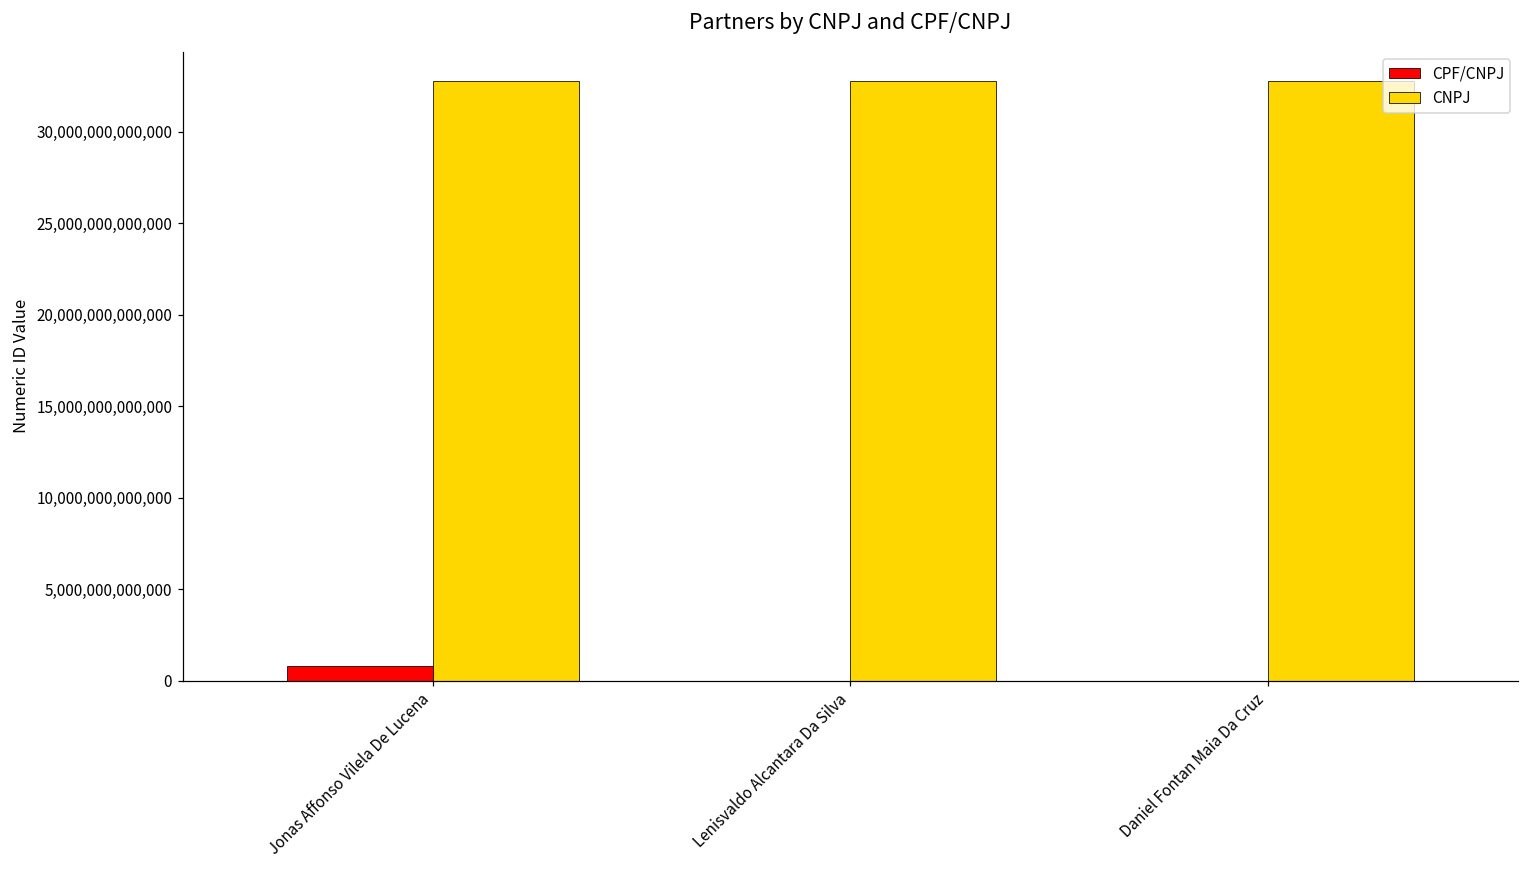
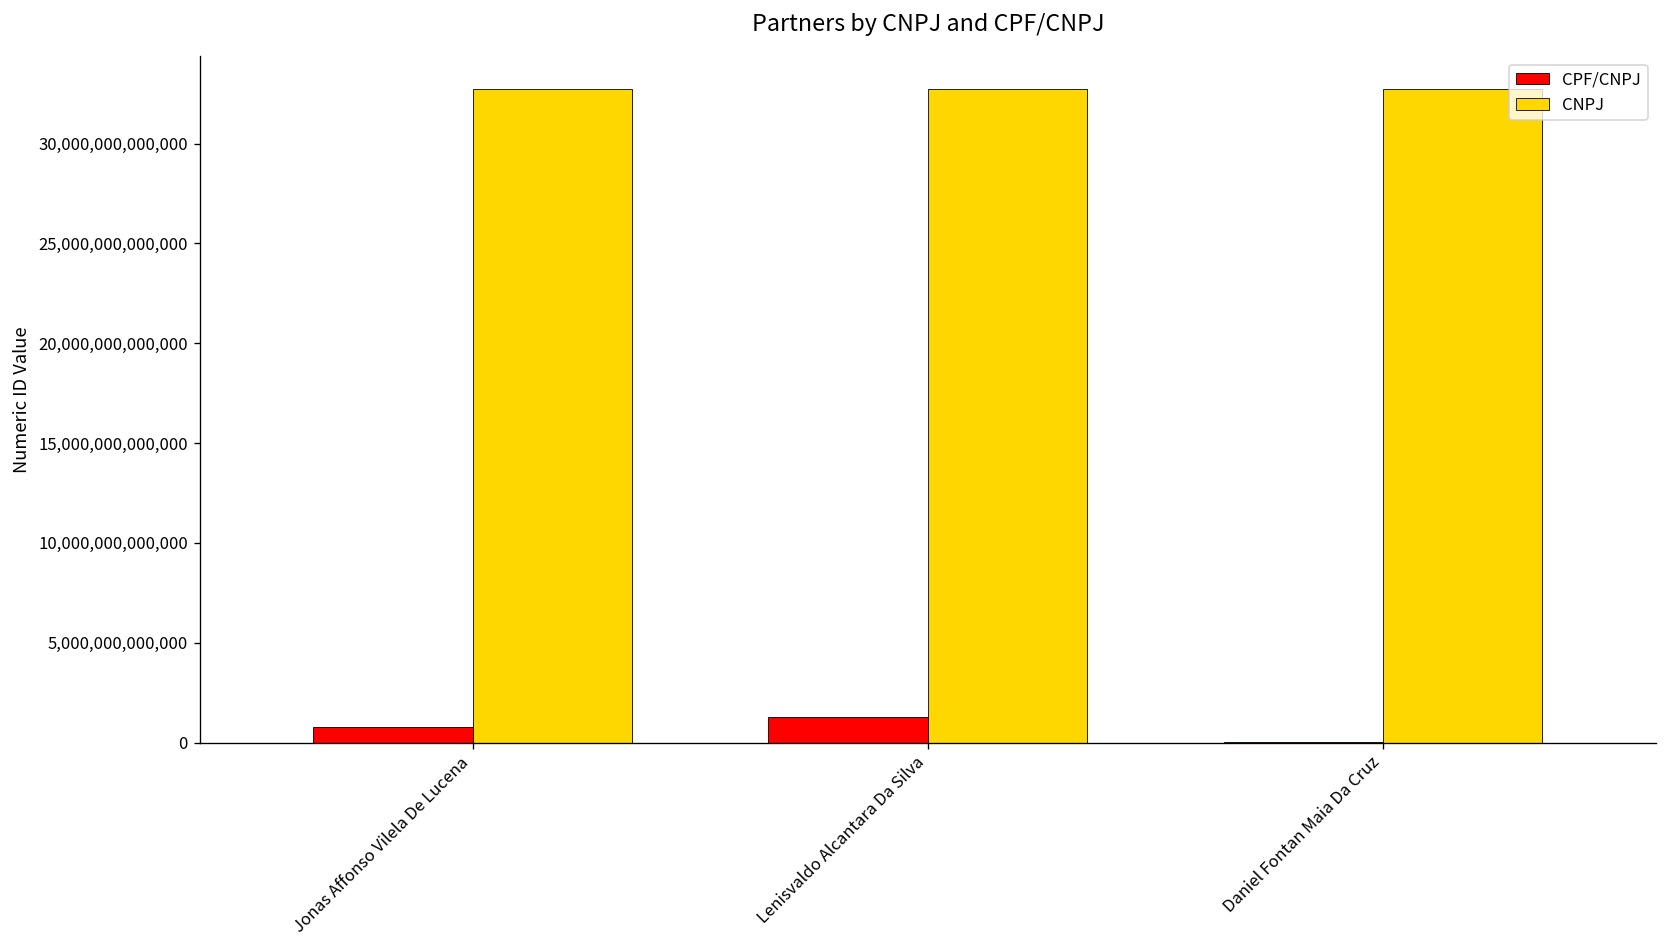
CPF/CNPJ, Lenisvaldo Alcantara Da Silva: 0 -> 1,300,000,000,000
